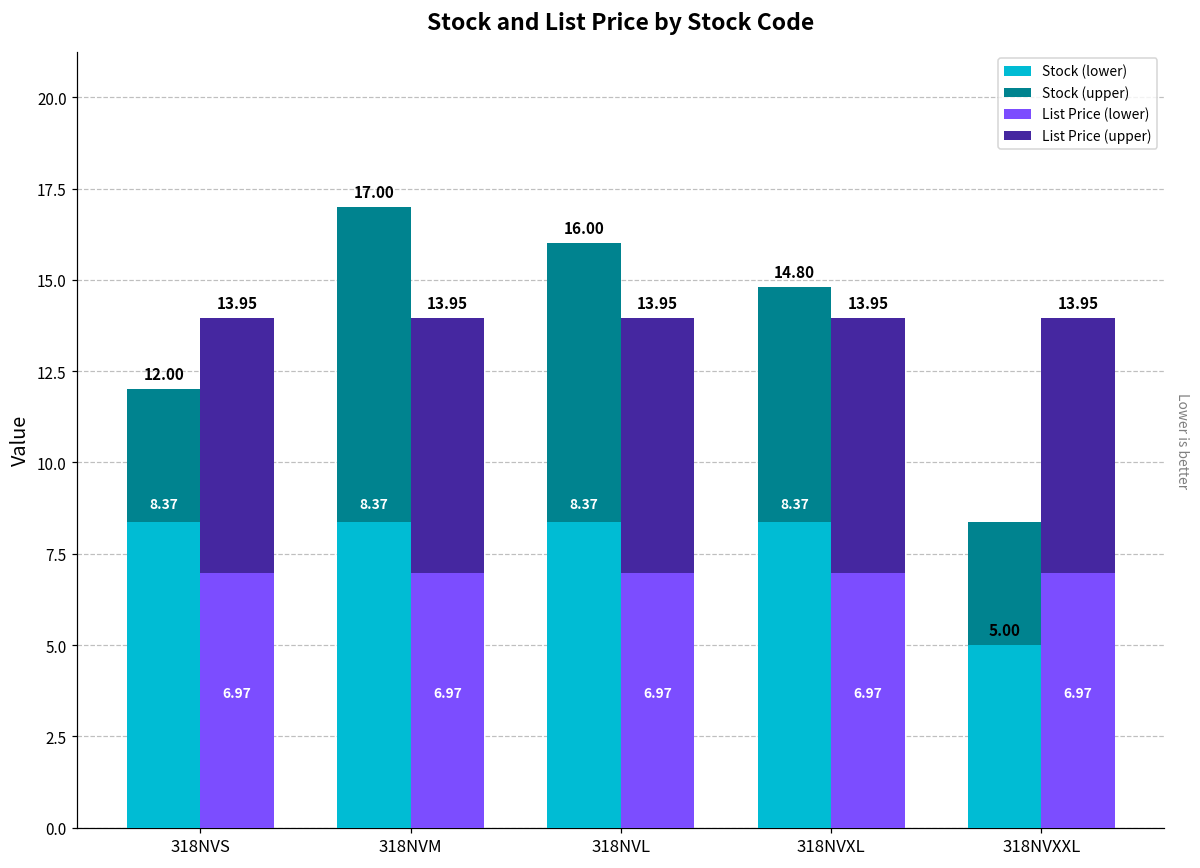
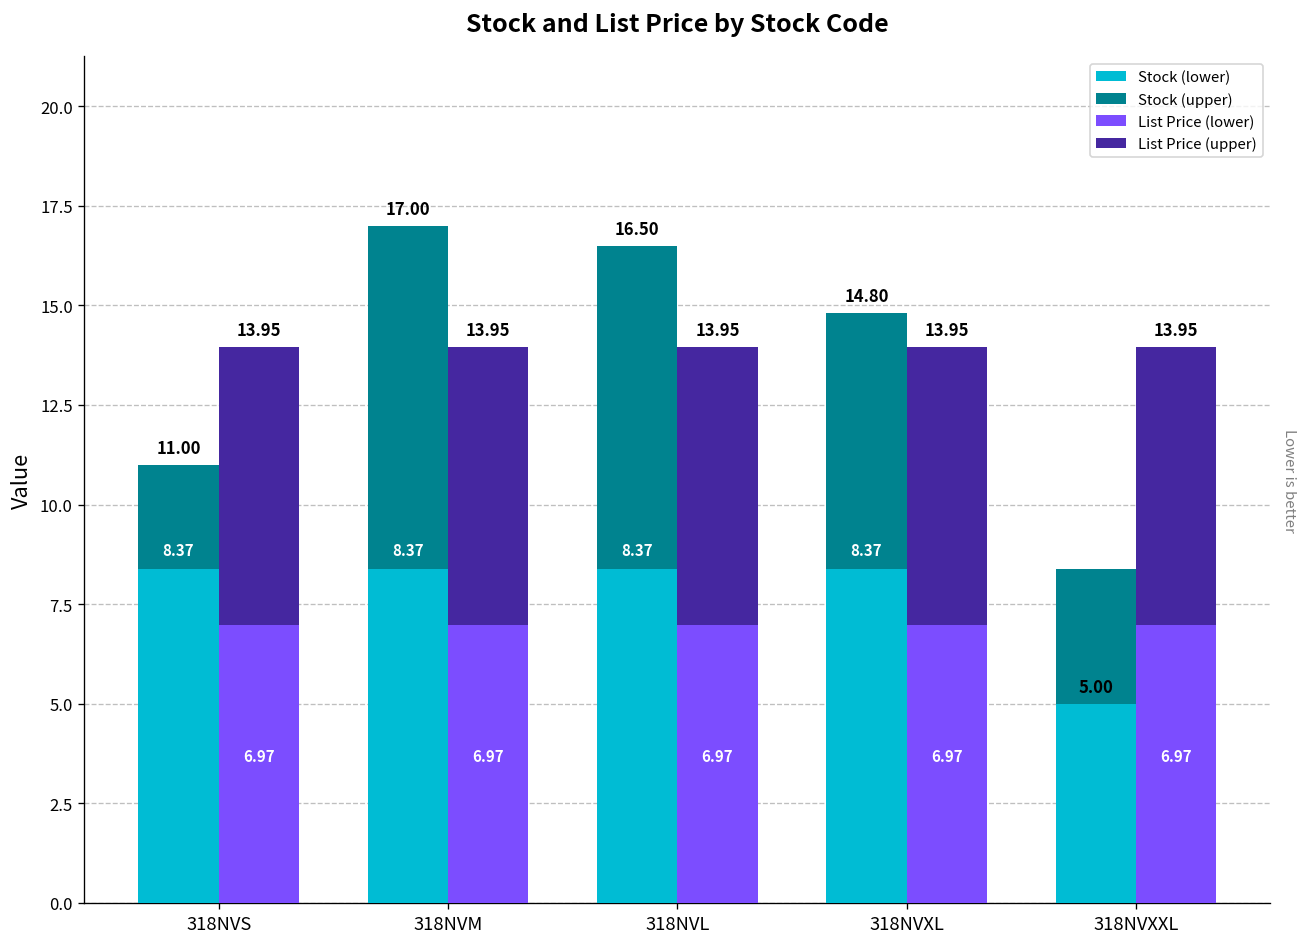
Stock (upper), 318NVS: 12.00 -> 11.00
Stock (upper), 318NVL: 16.00 -> 16.50
